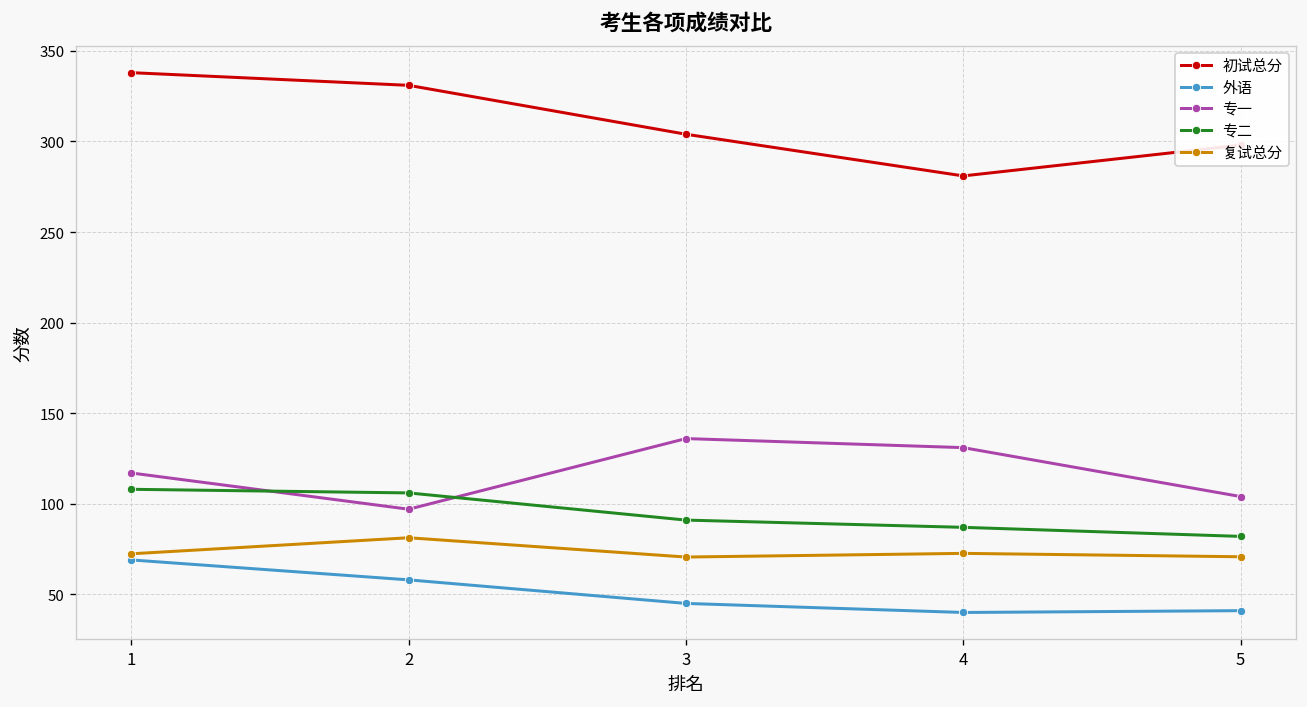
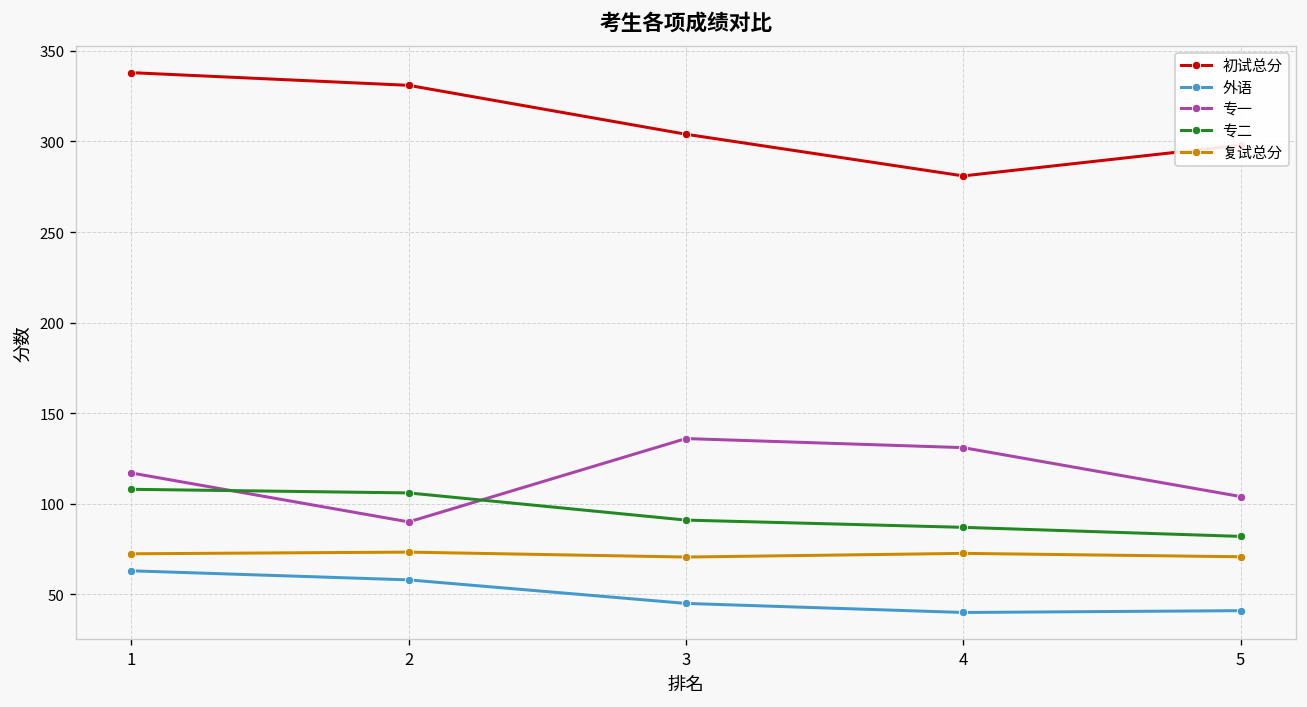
外语, 1: 69 -> 63
专一, 2: 97 -> 90
复试总分, 2: 81 -> 73
